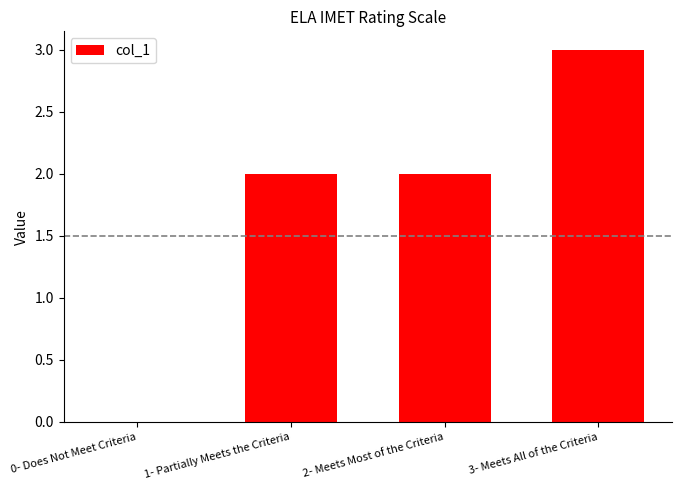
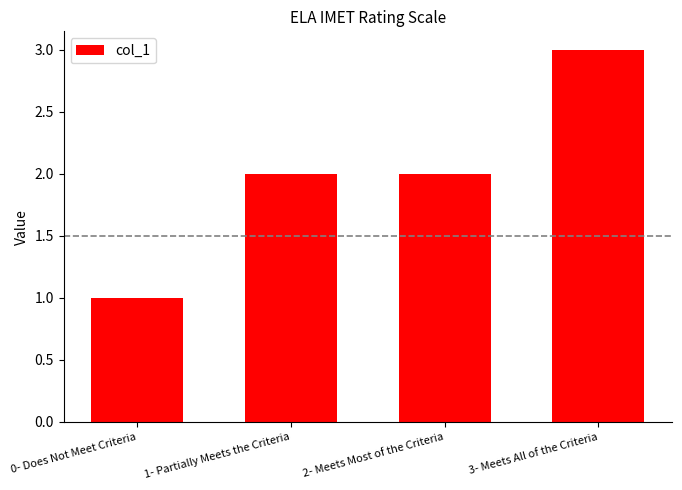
0- Does Not Meet Criteria: 0 -> 1
